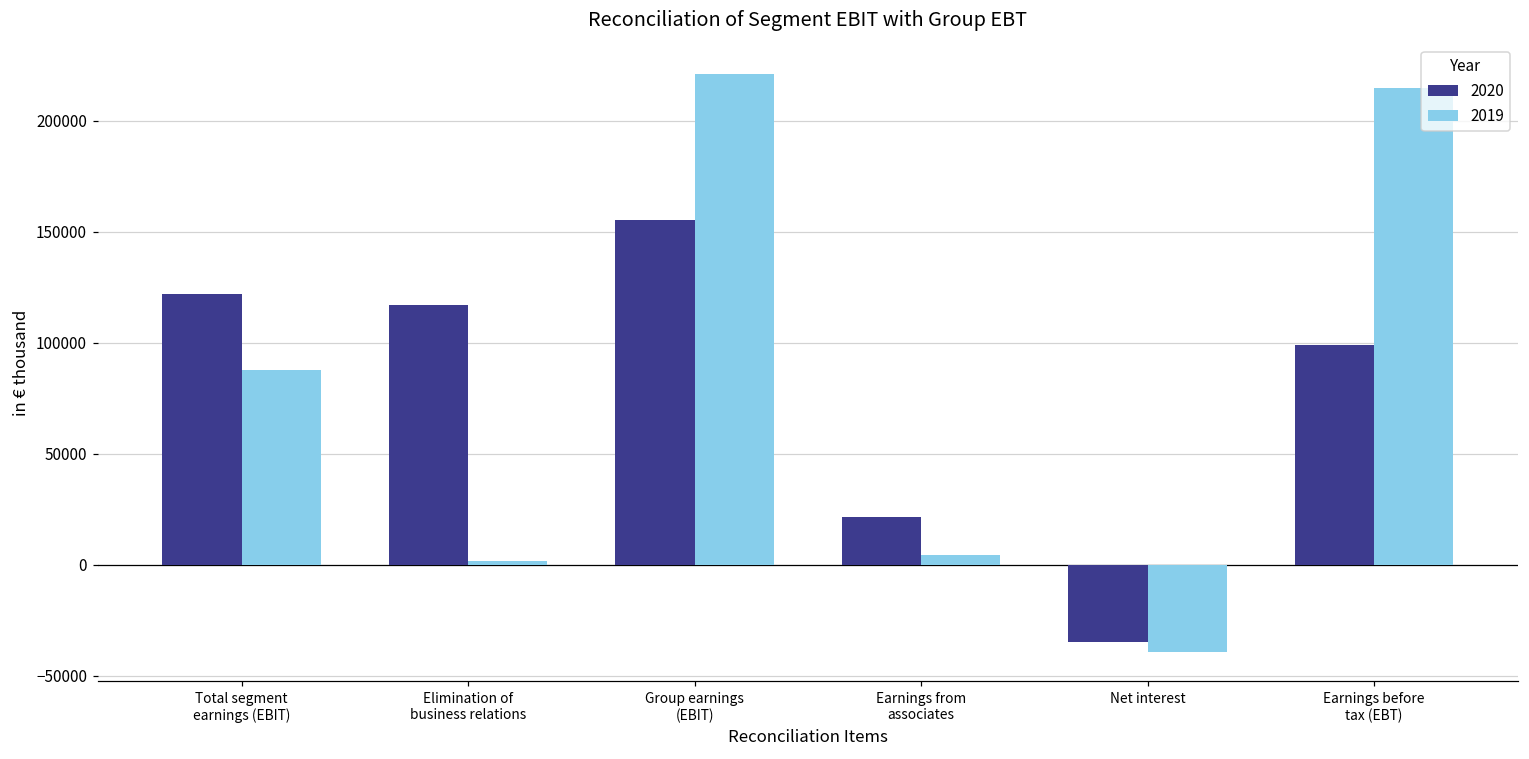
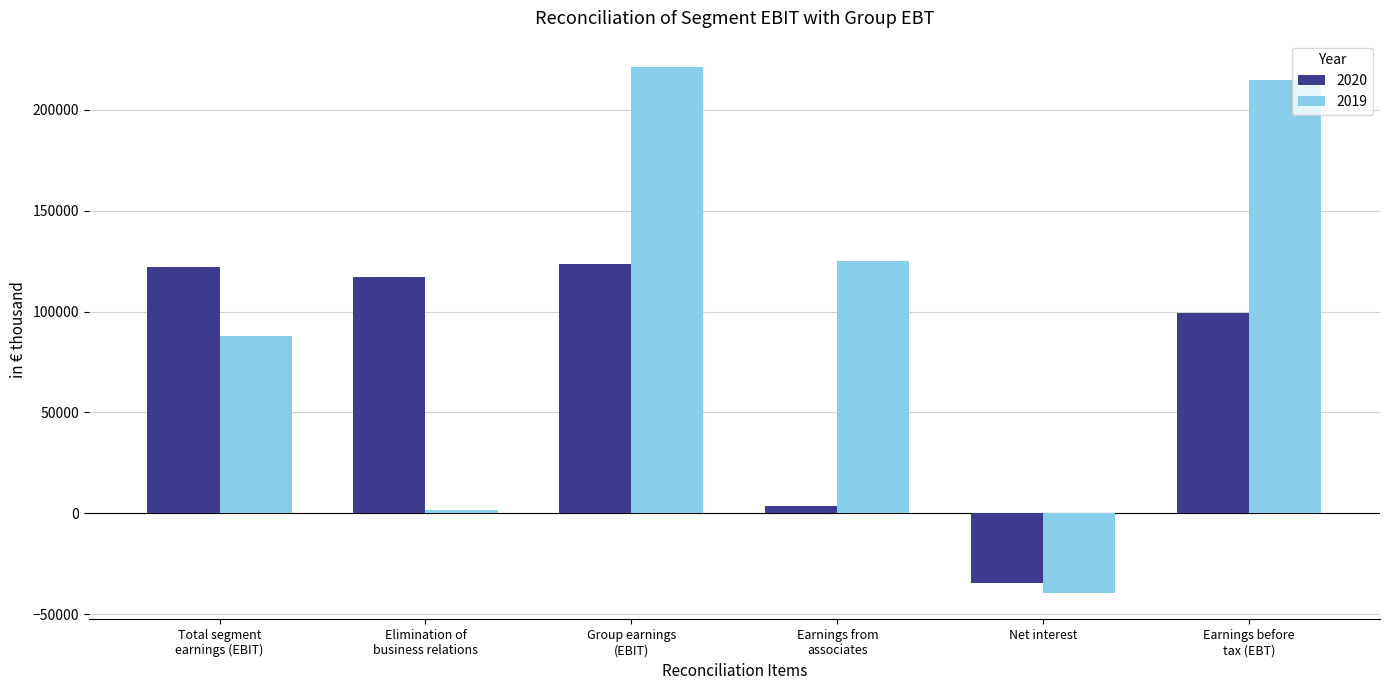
2020, Group earnings (EBIT): 155000 -> 124000
2020, Earnings from associates: 22000 -> 4000
2019, Earnings from associates: 4000 -> 125000
